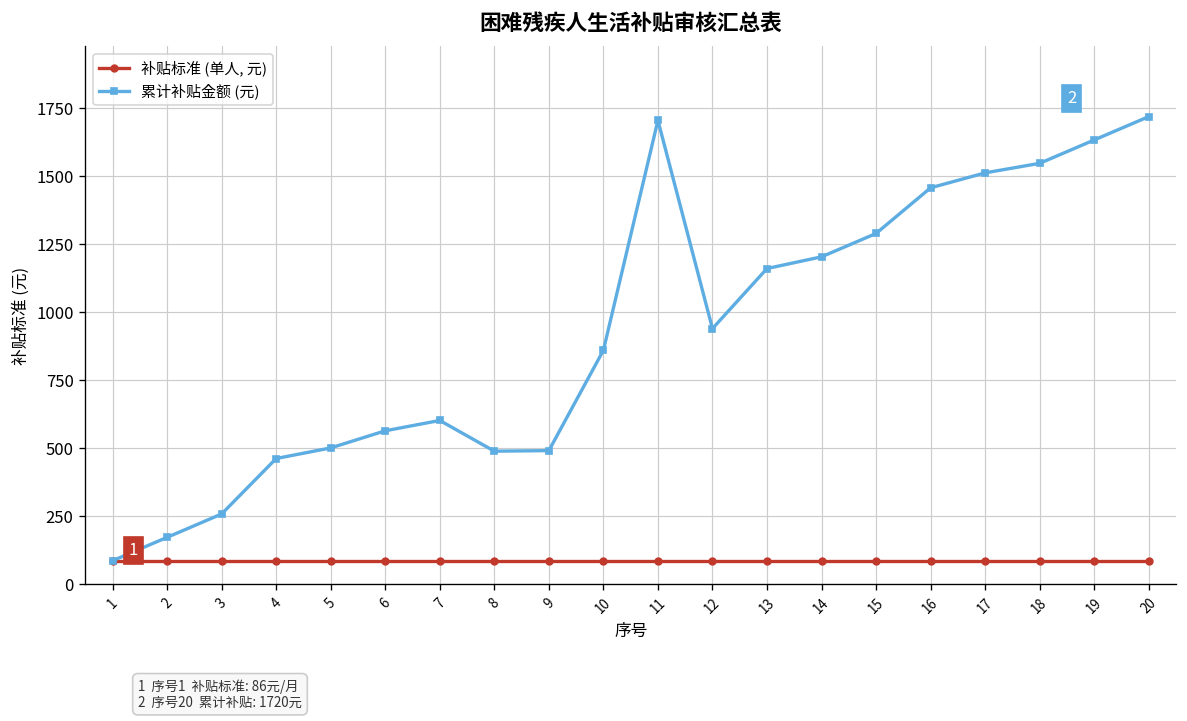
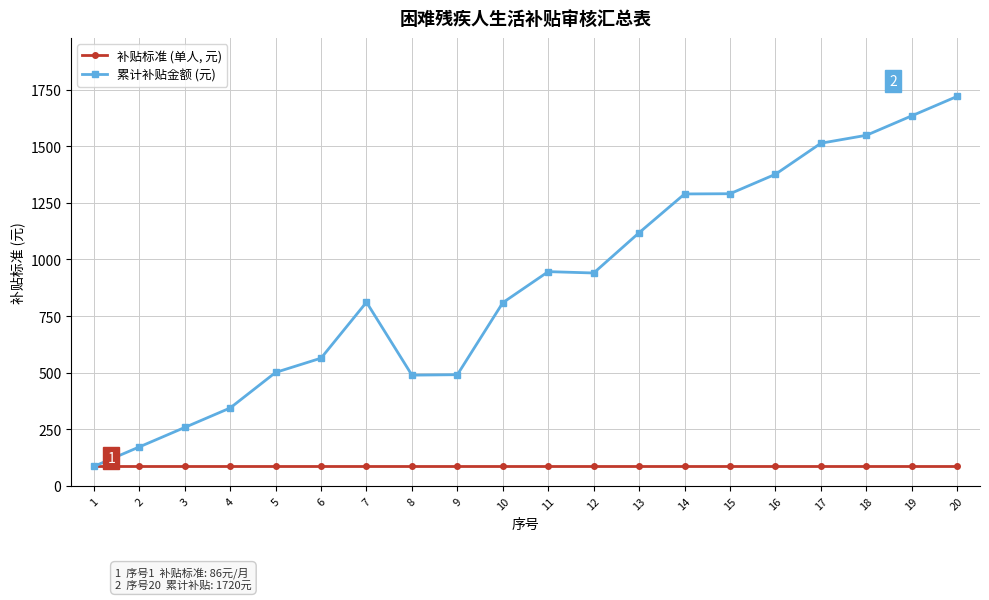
累计补贴金额 (元), 4: 460 -> 340
累计补贴金额 (元), 7: 600 -> 810
累计补贴金额 (元), 10: 860 -> 810
累计补贴金额 (元), 11: 1710 -> 950
累计补贴金额 (元), 13: 1160 -> 1120
累计补贴金额 (元), 14: 1200 -> 1290
累计补贴金额 (元), 16: 1460 -> 1380
